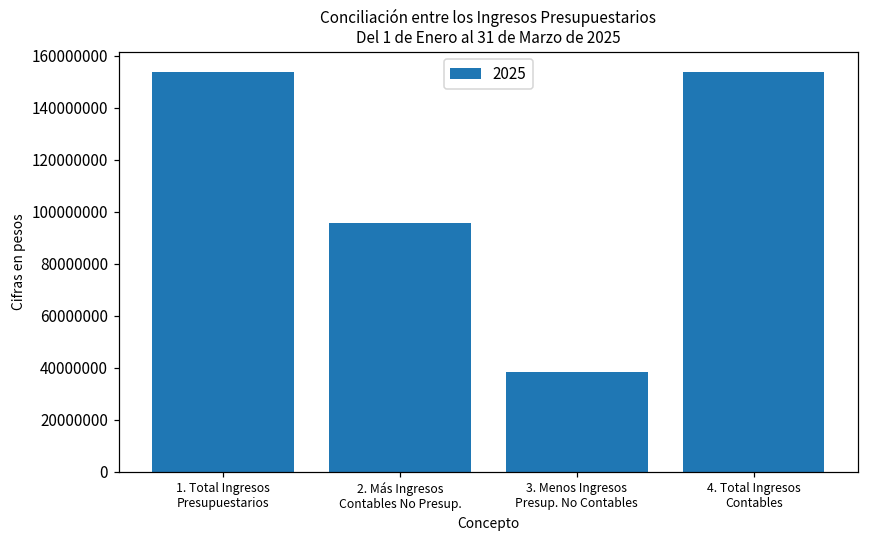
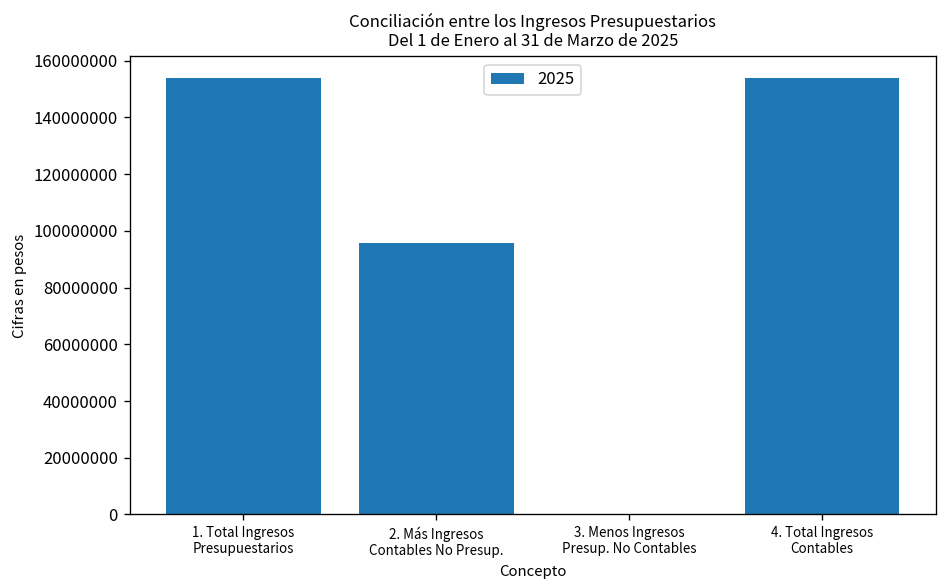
3. Menos Ingresos Presup. No Contables: 39000000 -> 0
